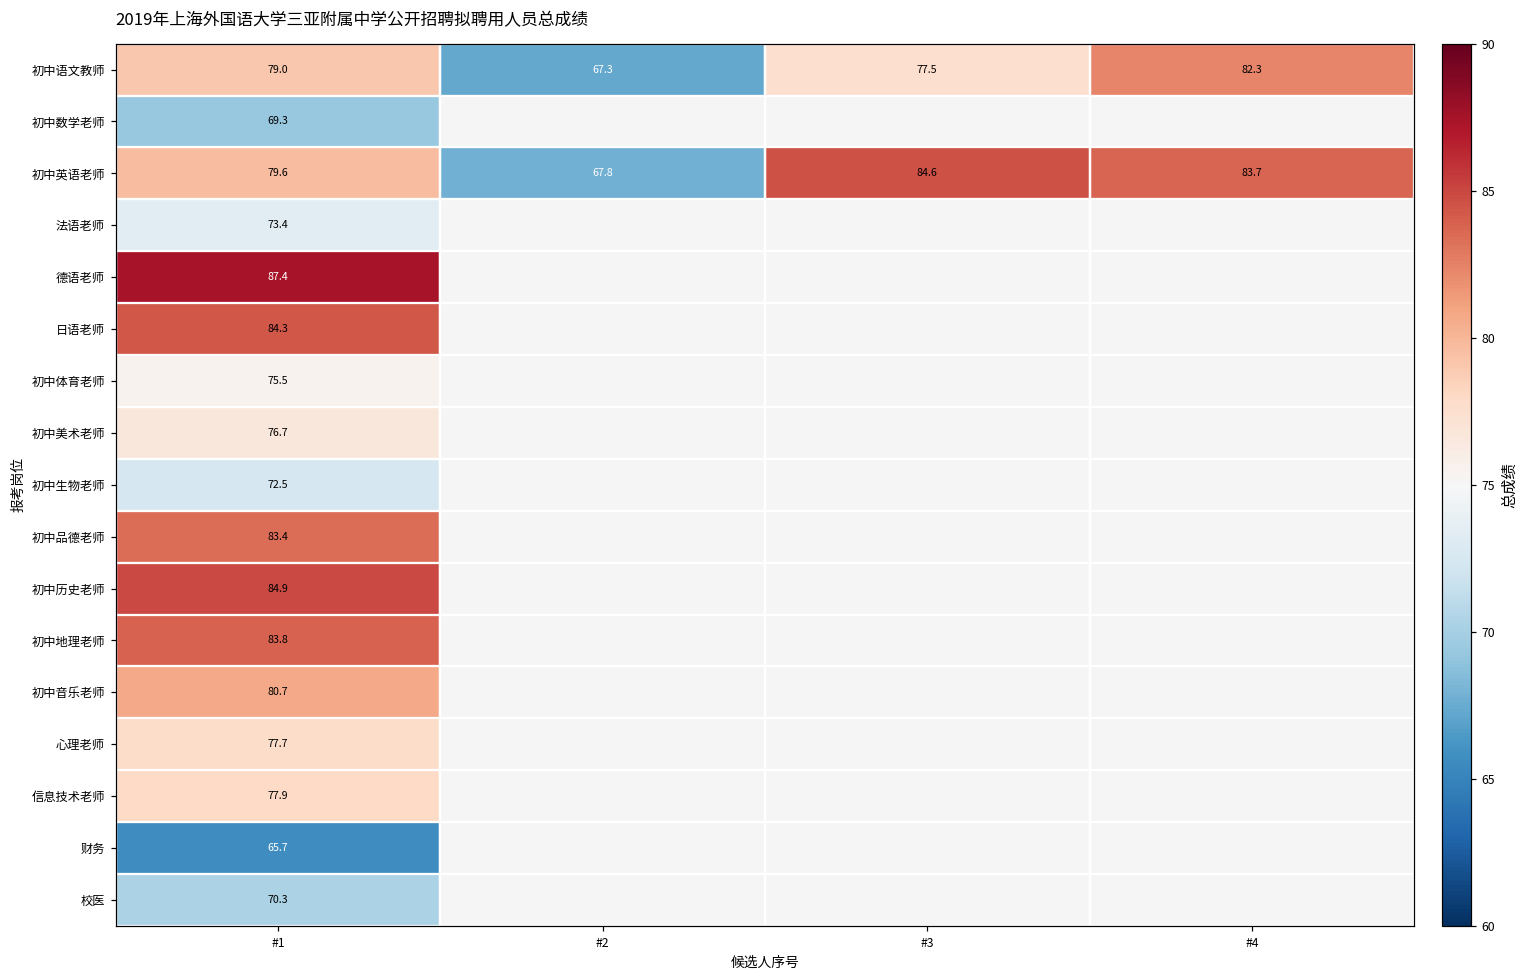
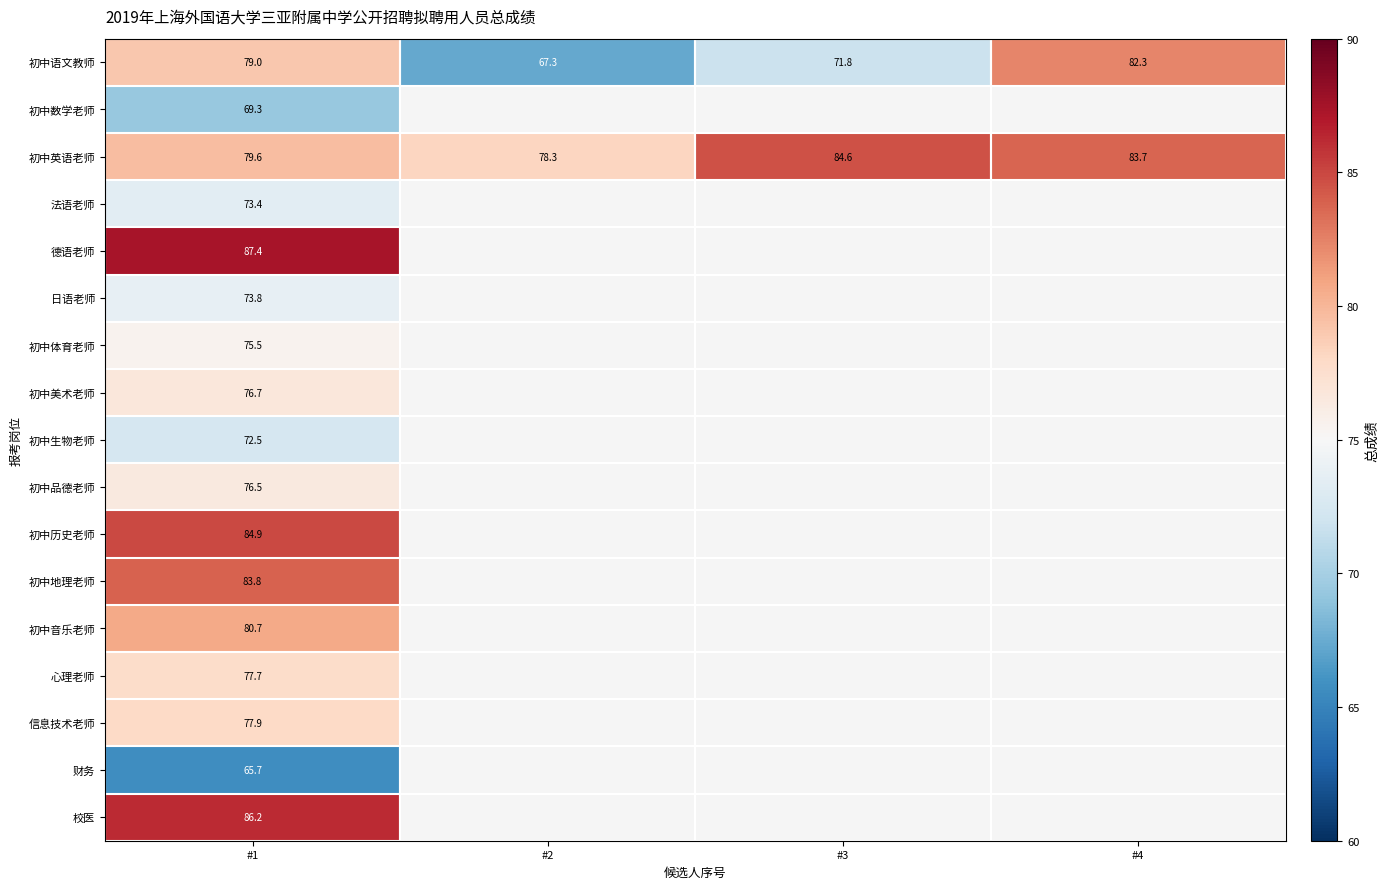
初中语文教师, #3: 77.5 -> 71.8
初中英语老师, #2: 67.8 -> 78.3
日语老师, #1: 84.3 -> 73.8
初中品德老师, #1: 83.4 -> 76.5
校医, #1: 70.3 -> 86.2
